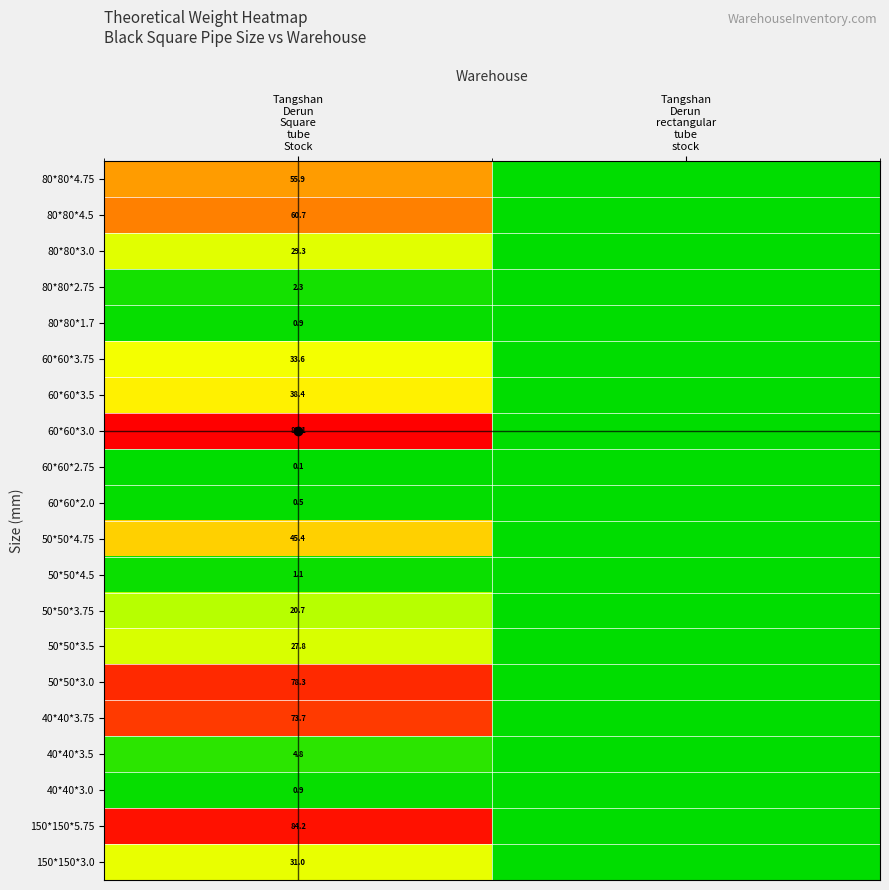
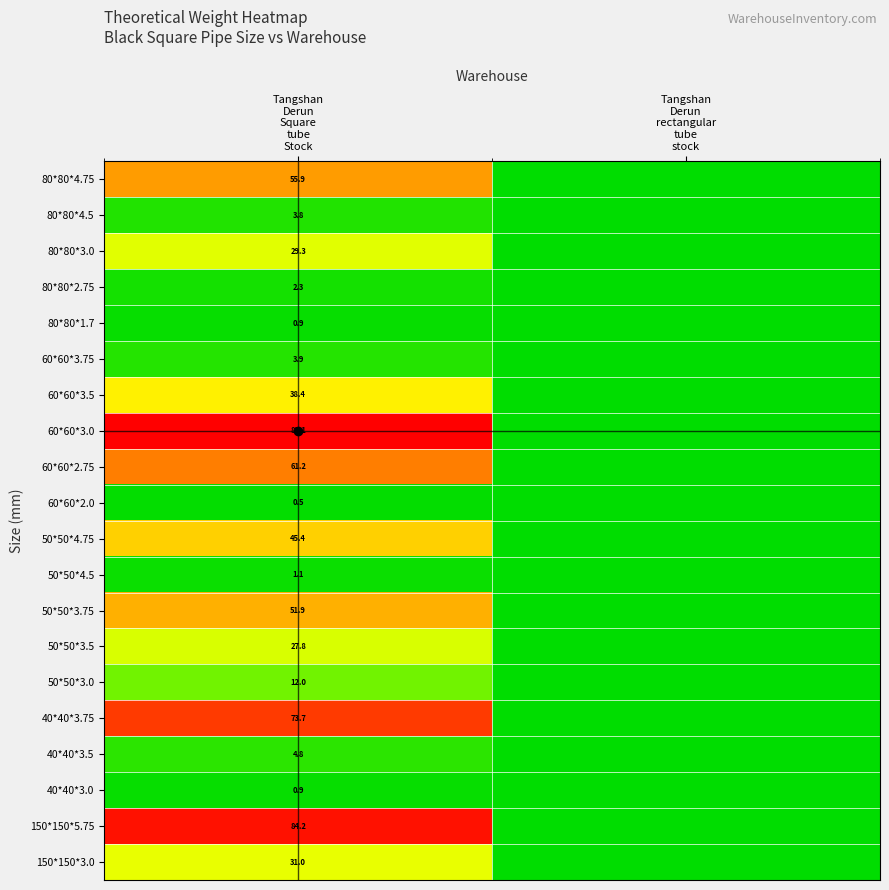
80*80*4.5, Tangshan Derun Square tube Stock: 60.7 -> 3.8
60*60*3.75, Tangshan Derun Square tube Stock: 33.6 -> 3.9
60*60*2.75, Tangshan Derun Square tube Stock: 0.1 -> 61.2
50*50*3.75, Tangshan Derun Square tube Stock: 20.7 -> 51.9
50*50*3.0, Tangshan Derun Square tube Stock: 78.3 -> 12.0
